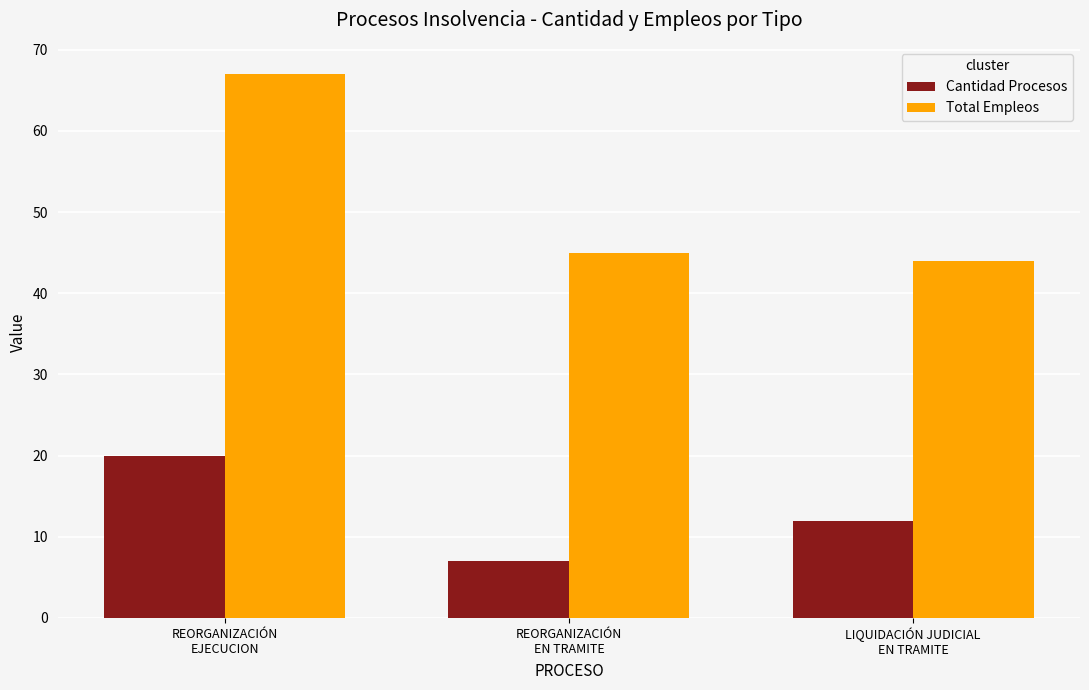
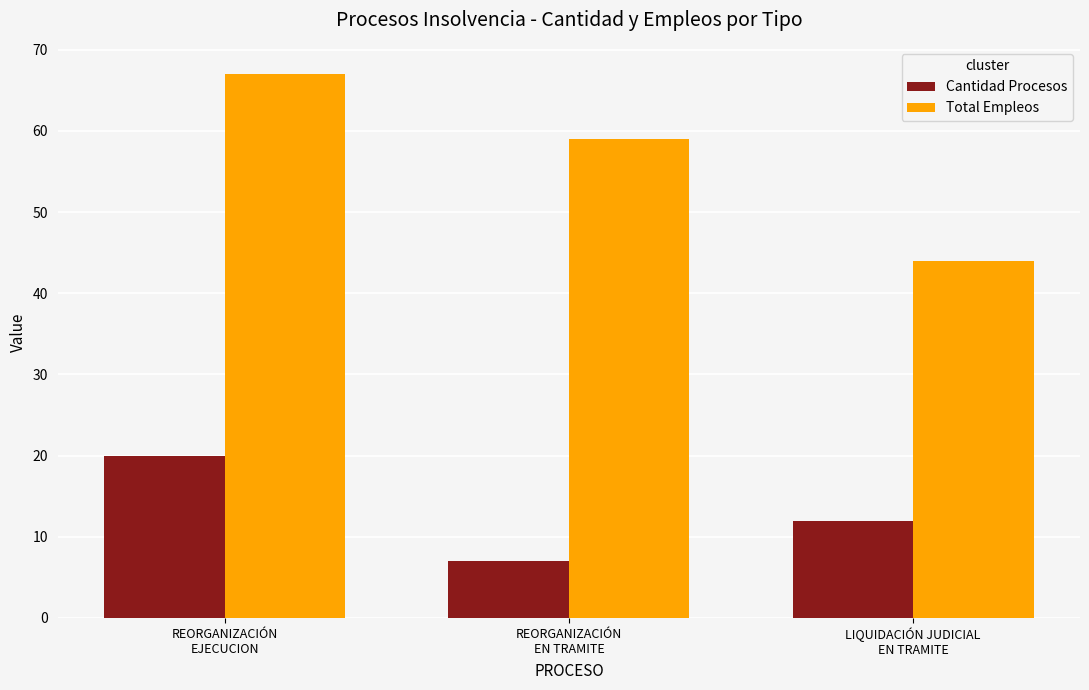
Total Empleos, REORGANIZACIÓN EN TRAMITE: 45 -> 59
